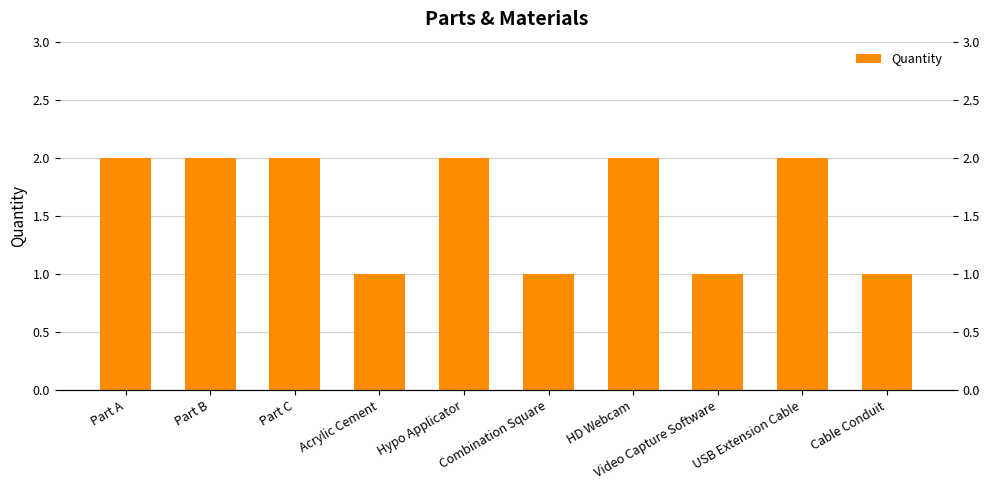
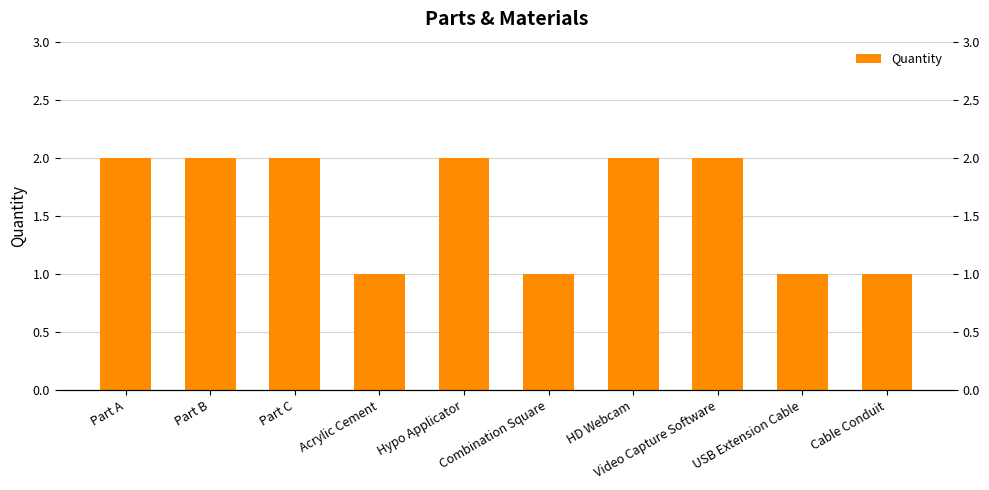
Video Capture Software: 1 -> 2
USB Extension Cable: 2 -> 1
